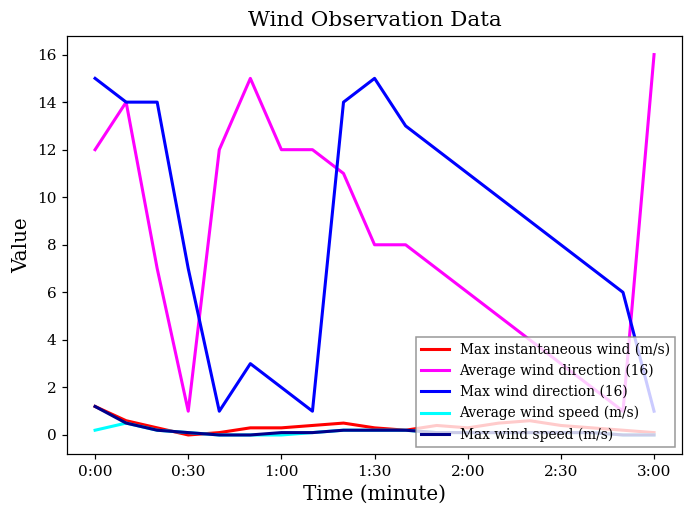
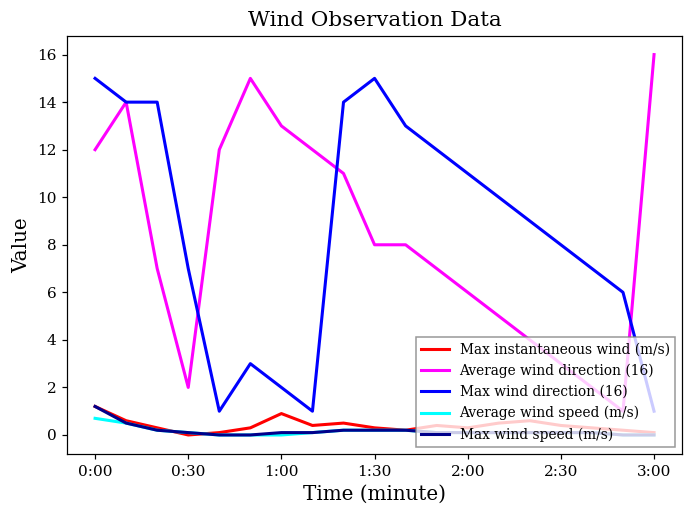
Average wind speed (m/s), 0:00: 0.2 -> 0.7
Average wind direction (16), 0:30: 1 -> 2
Max instantaneous wind (m/s), 1:00: 0.3 -> 0.9
Average wind direction (16), 1:00: 12 -> 13
